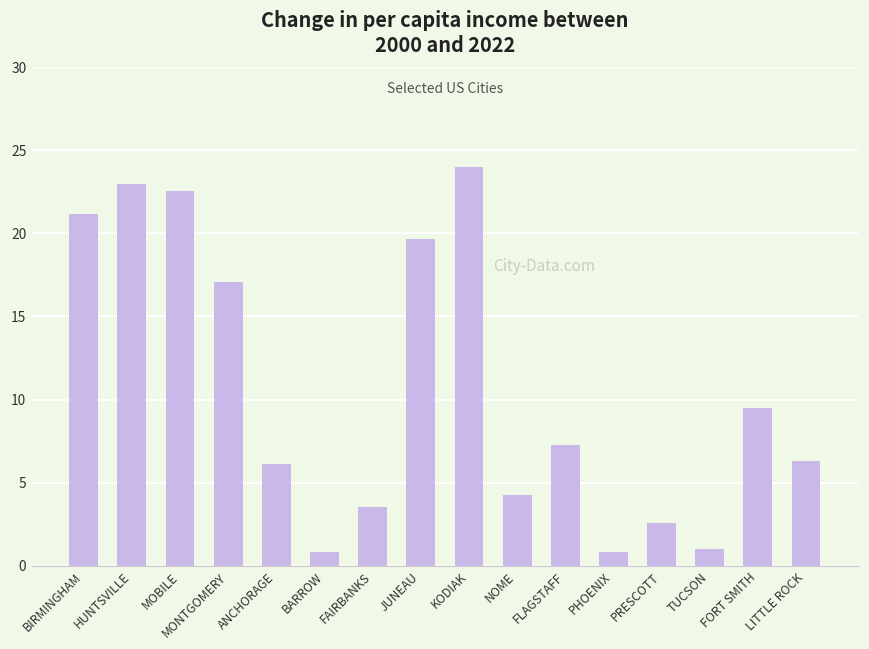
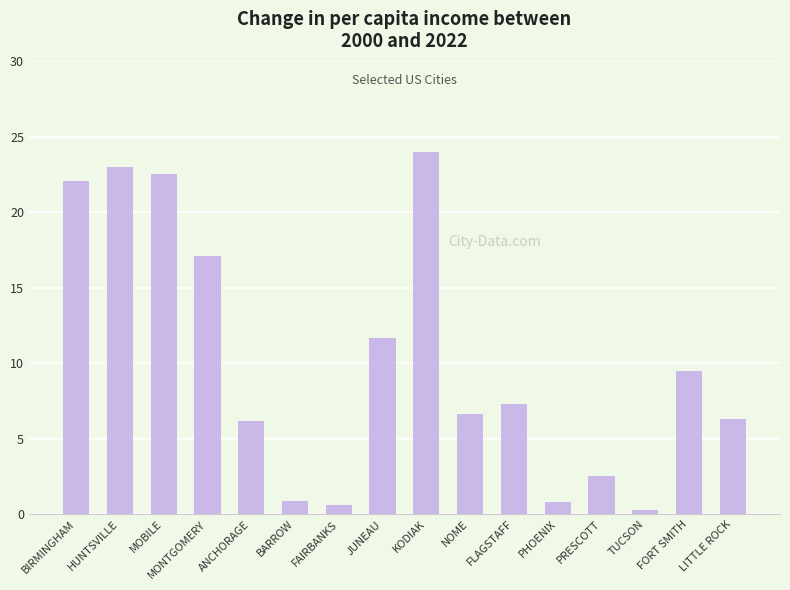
BIRMINGHAM: 21.2 -> 22.0
FAIRBANKS: 3.6 -> 0.6
JUNEAU: 19.7 -> 11.7
NOME: 4.3 -> 6.6
TUCSON: 1.0 -> 0.3
